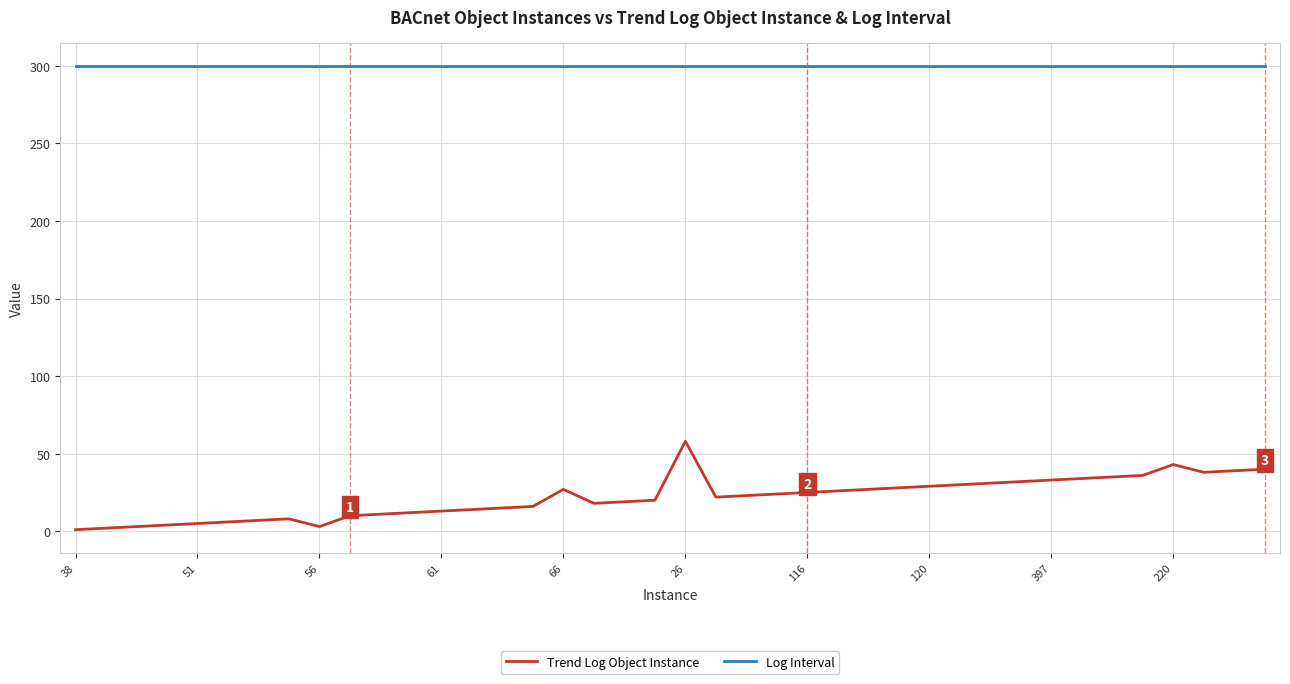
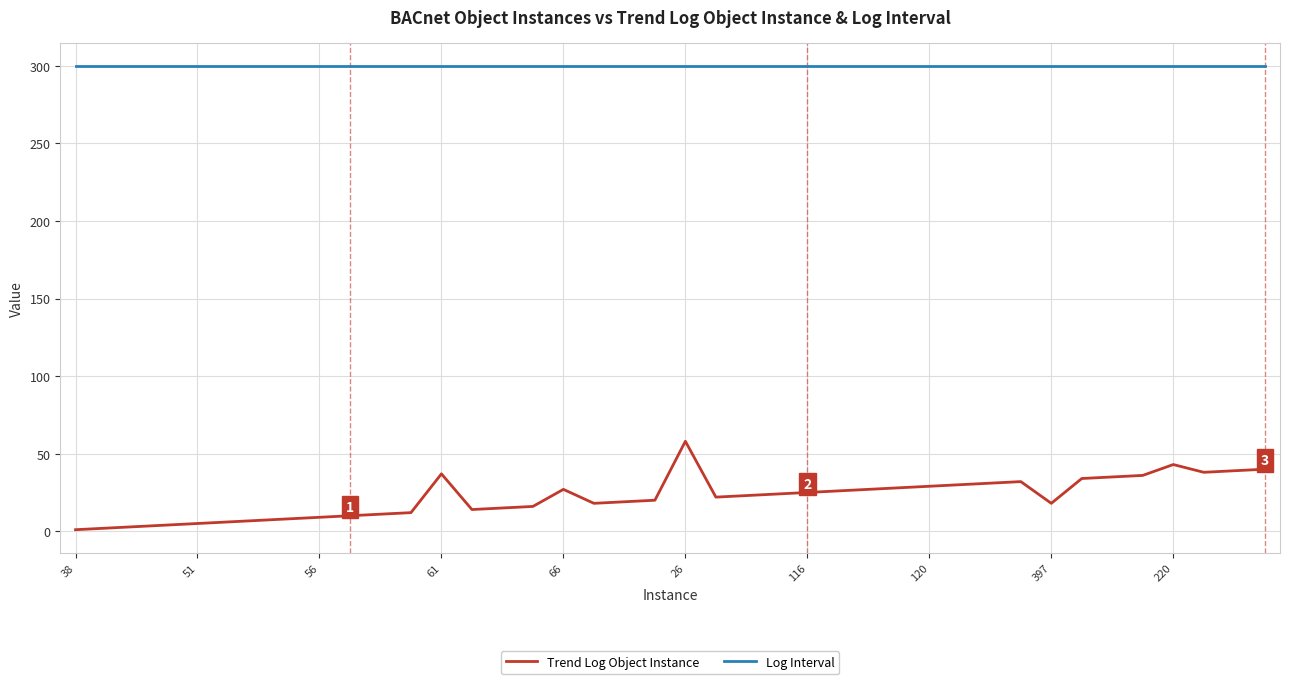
Trend Log Object Instance, 56: 3 -> 9
Trend Log Object Instance, 61: 13 -> 37
Trend Log Object Instance, 397: 33 -> 18
